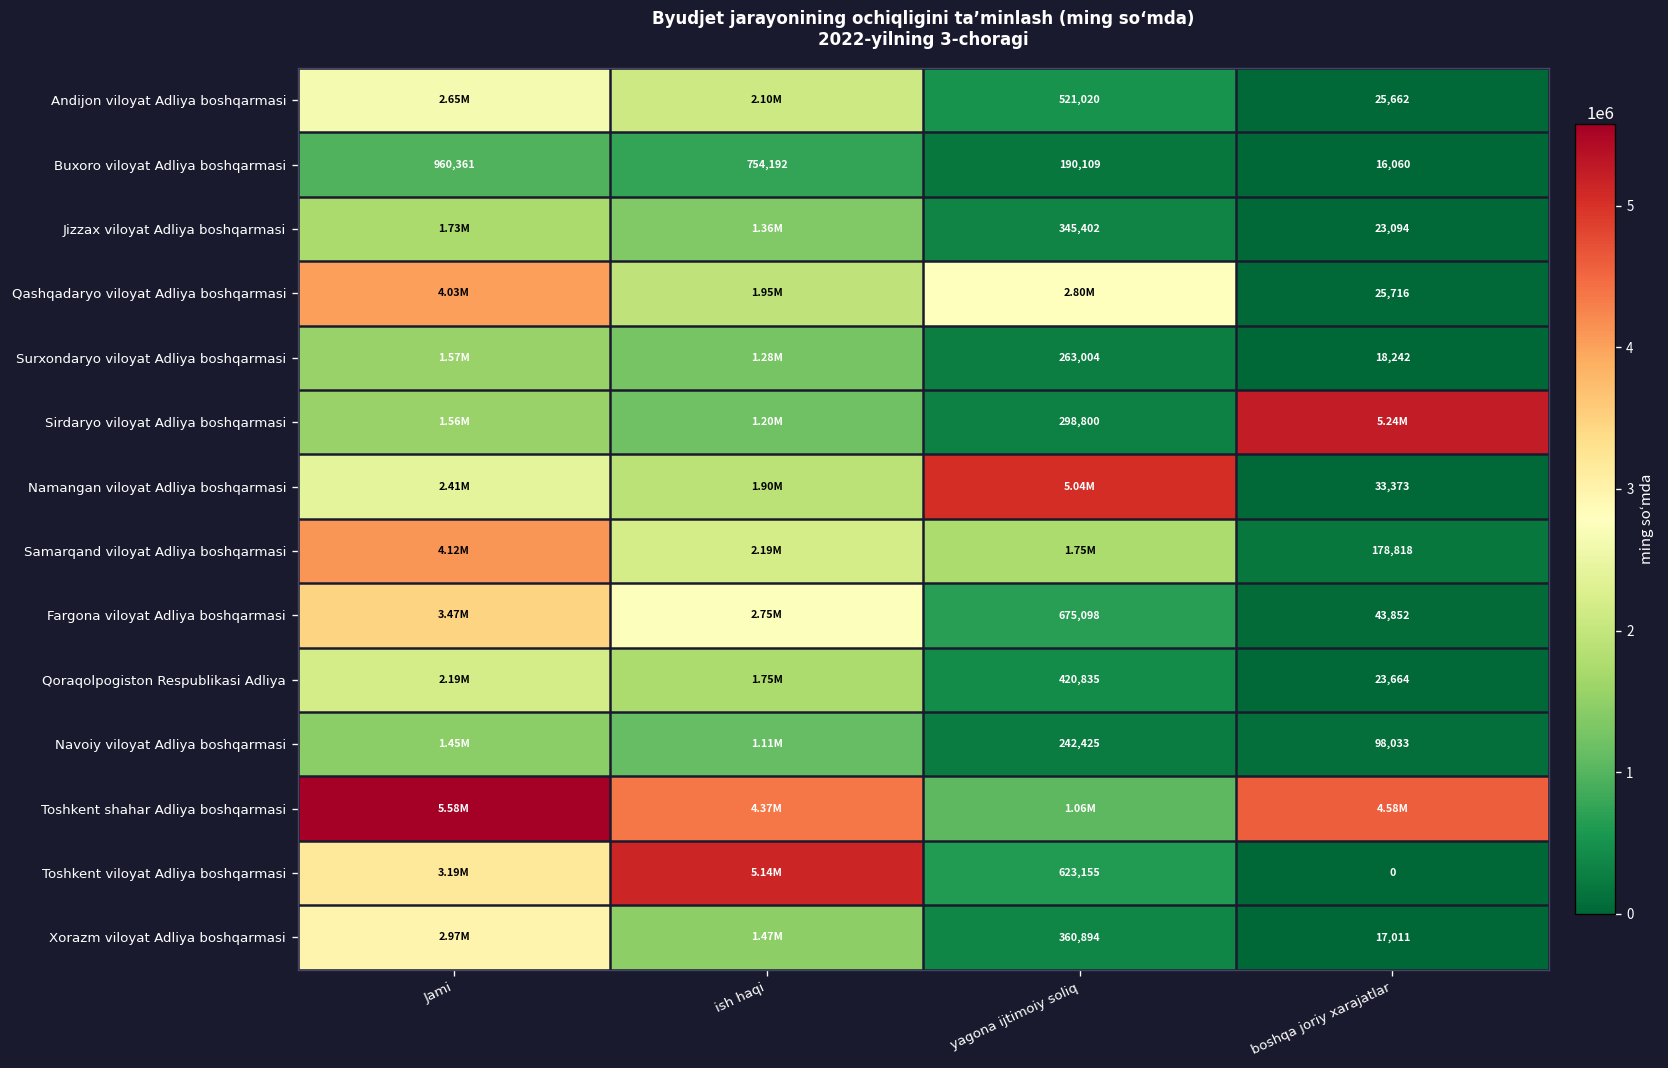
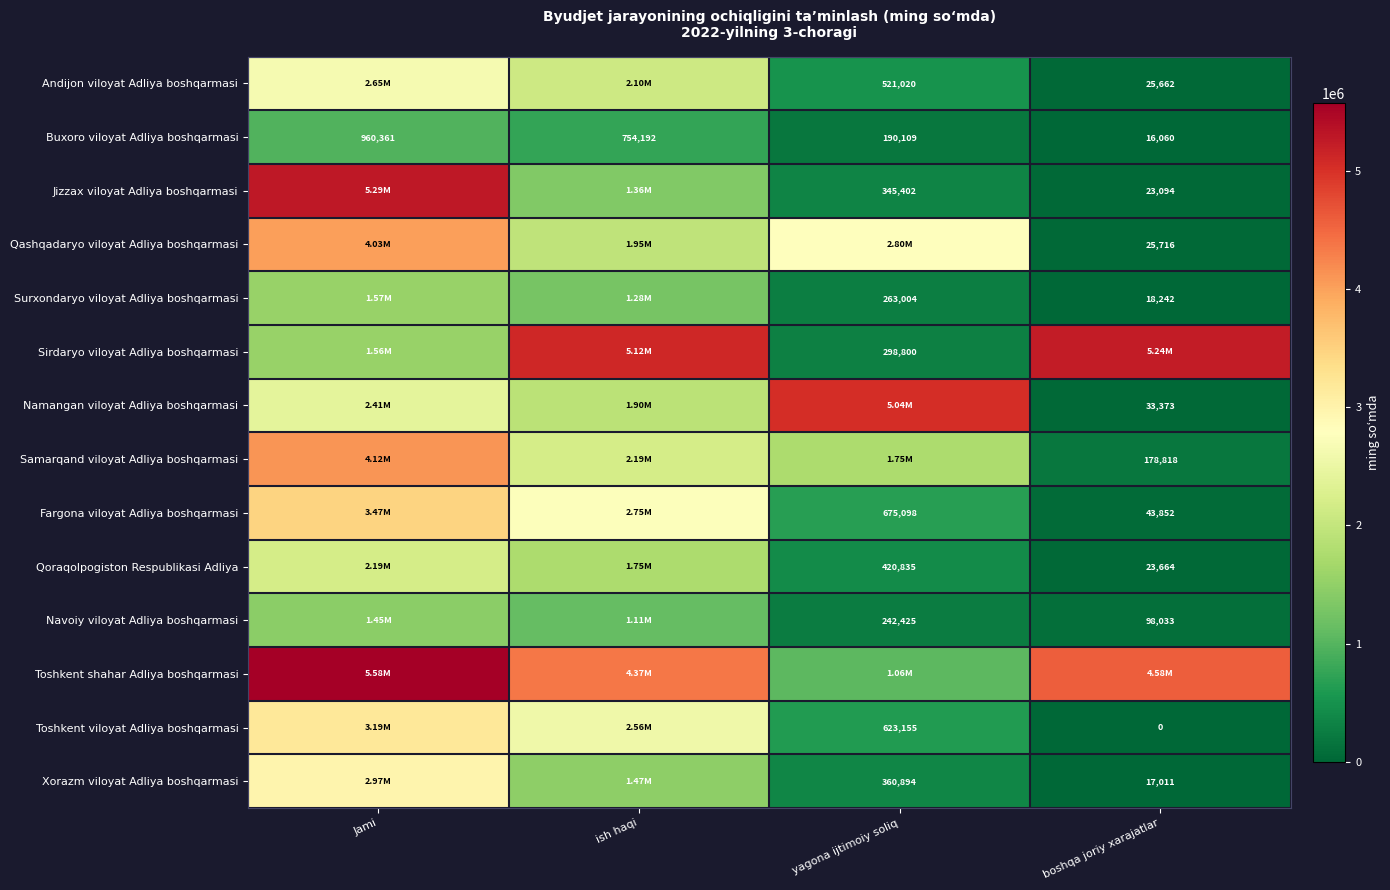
Jizzax viloyat Adliya boshqarmasi, Jami: 1.73M -> 5.29M
Sirdaryo viloyat Adliya boshqarmasi, ish haqi: 1.20M -> 5.12M
Toshkent viloyat Adliya boshqarmasi, ish haqi: 5.14M -> 2.56M
